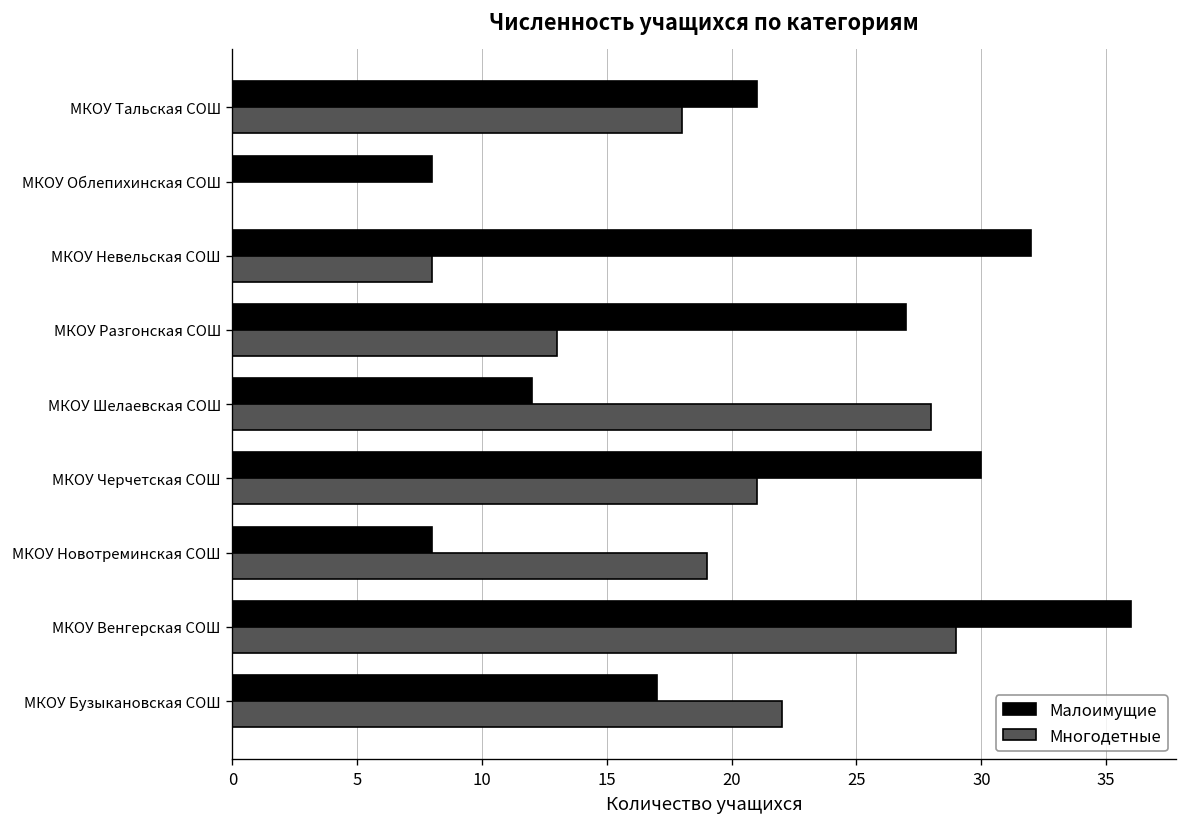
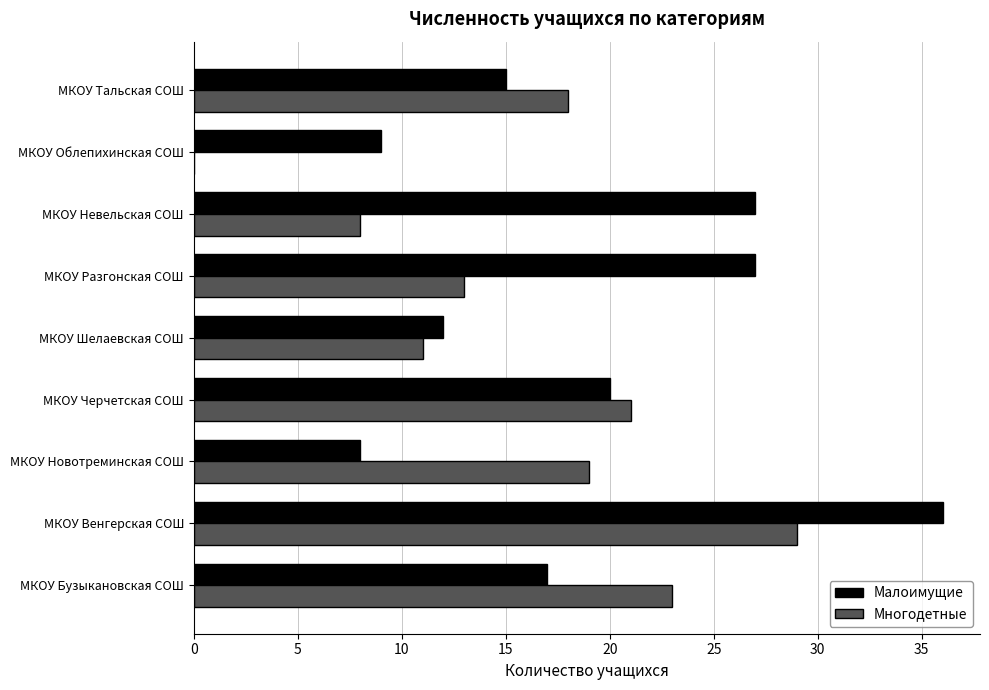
Малоимущие, МКОУ Тальская СОШ: 21 -> 15
Малоимущие, МКОУ Облепихинская СОШ: 8 -> 9
Малоимущие, МКОУ Невельская СОШ: 32 -> 27
Многодетные, МКОУ Шелаевская СОШ: 28 -> 11
Малоимущие, МКОУ Черчетская СОШ: 30 -> 20
Многодетные, МКОУ Бузыкановская СОШ: 22 -> 23
